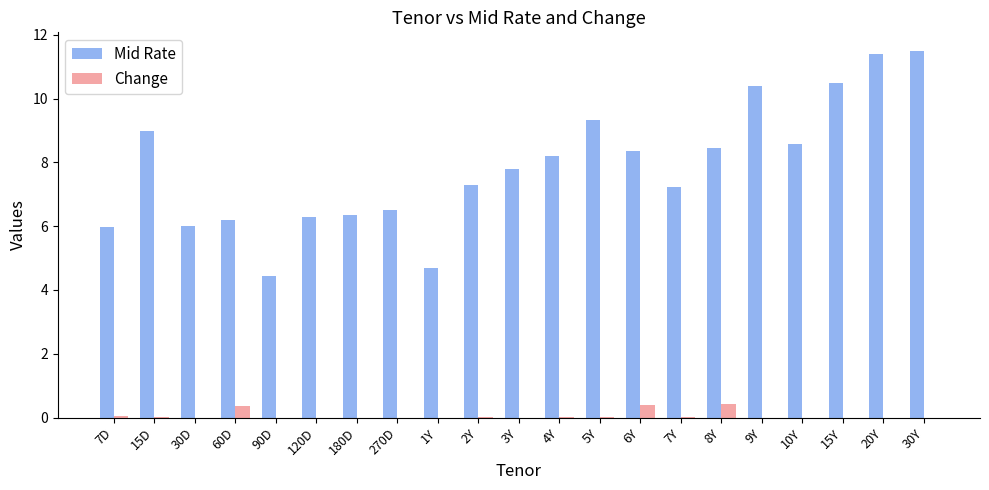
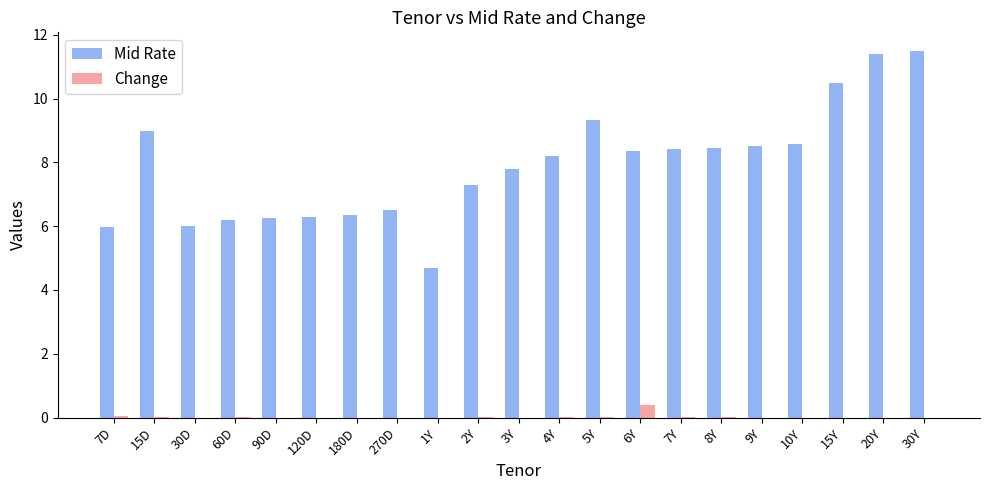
Change, 60D: 0.4 -> 0.0
Mid Rate, 90D: 4.4 -> 6.3
Mid Rate, 7Y: 7.2 -> 8.4
Change, 8Y: 0.4 -> 0.0
Mid Rate, 9Y: 10.4 -> 8.5
